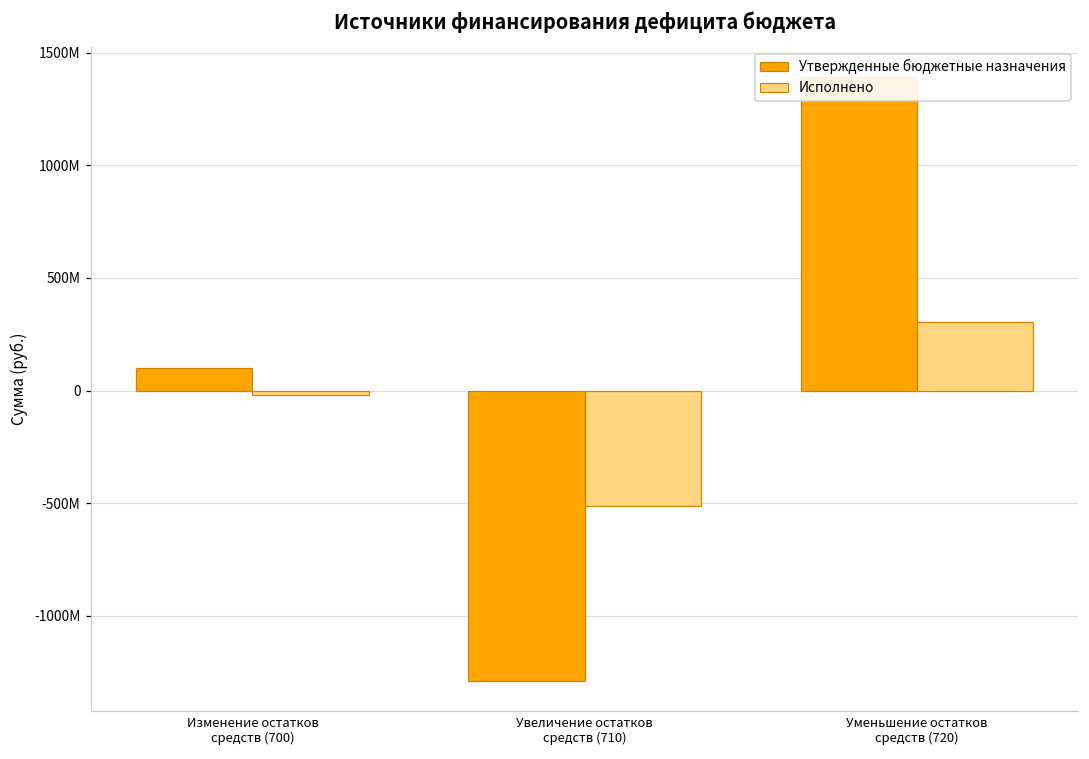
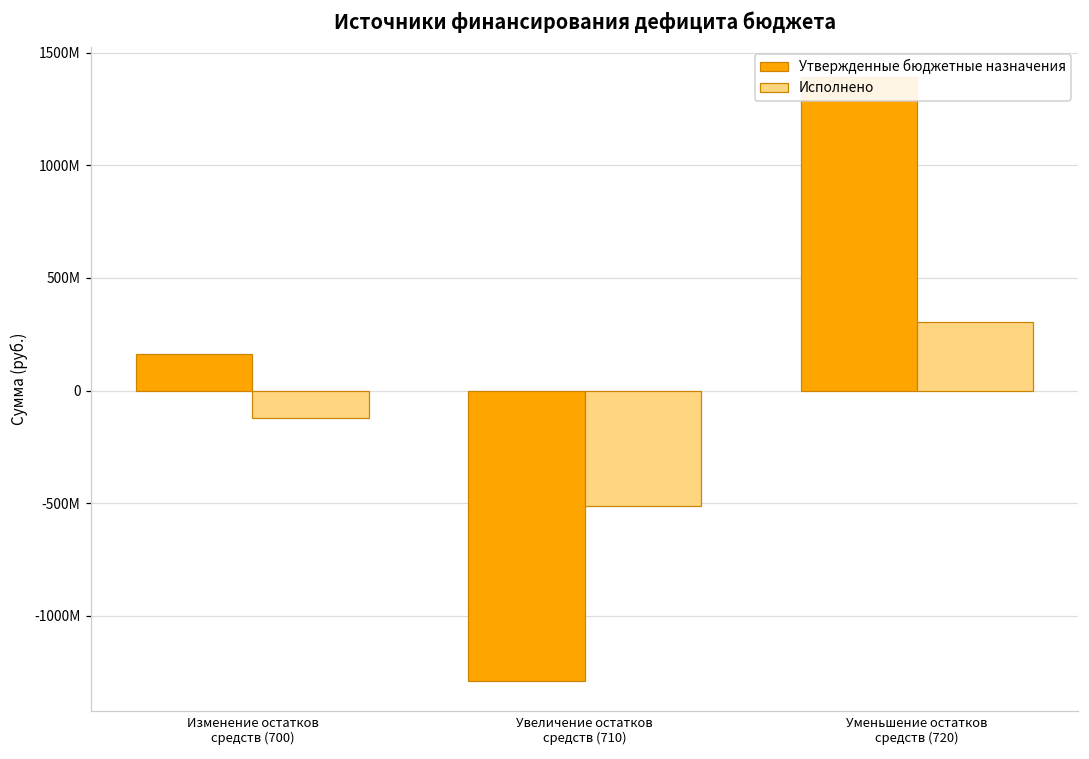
Утвержденные бюджетные назначения, Изменение остатков средств (700): 100000000 -> 160000000
Исполнено, Изменение остатков средств (700): -20000000 -> -120000000
